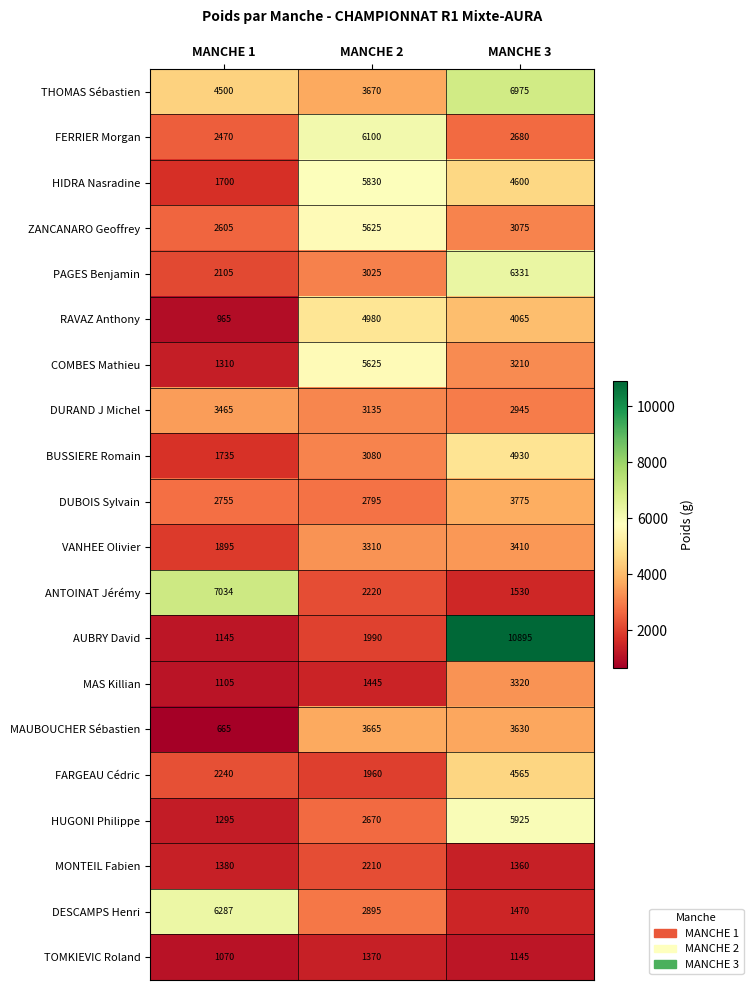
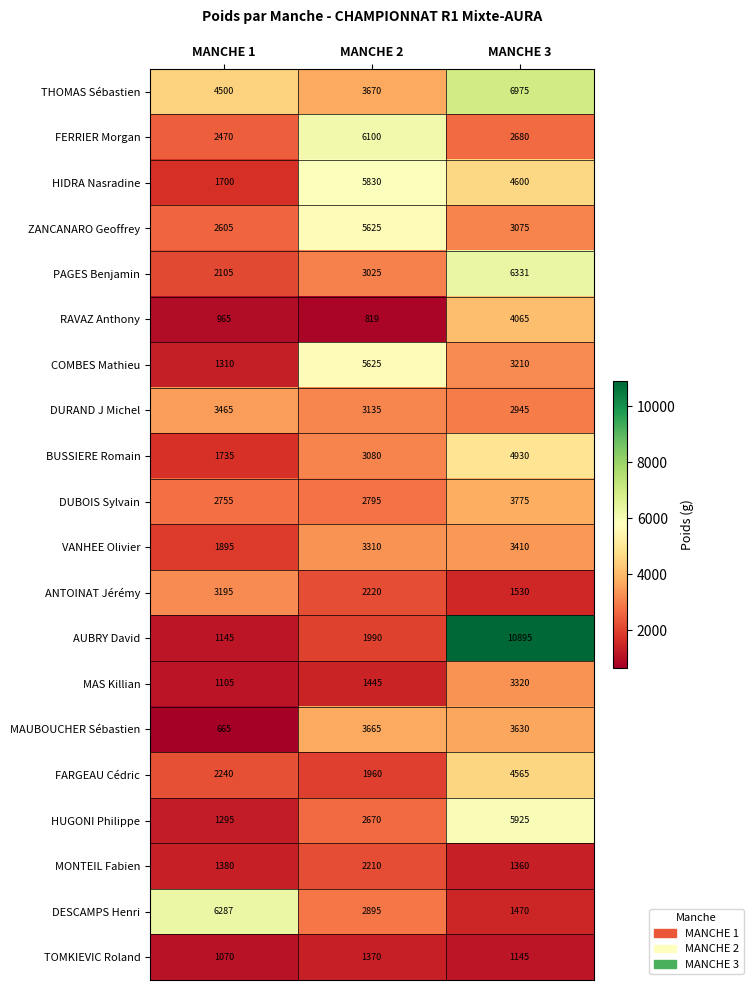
RAVAZ Anthony, MANCHE 2: 4980 -> 819
ANTOINAT Jérémy, MANCHE 1: 7034 -> 3195
